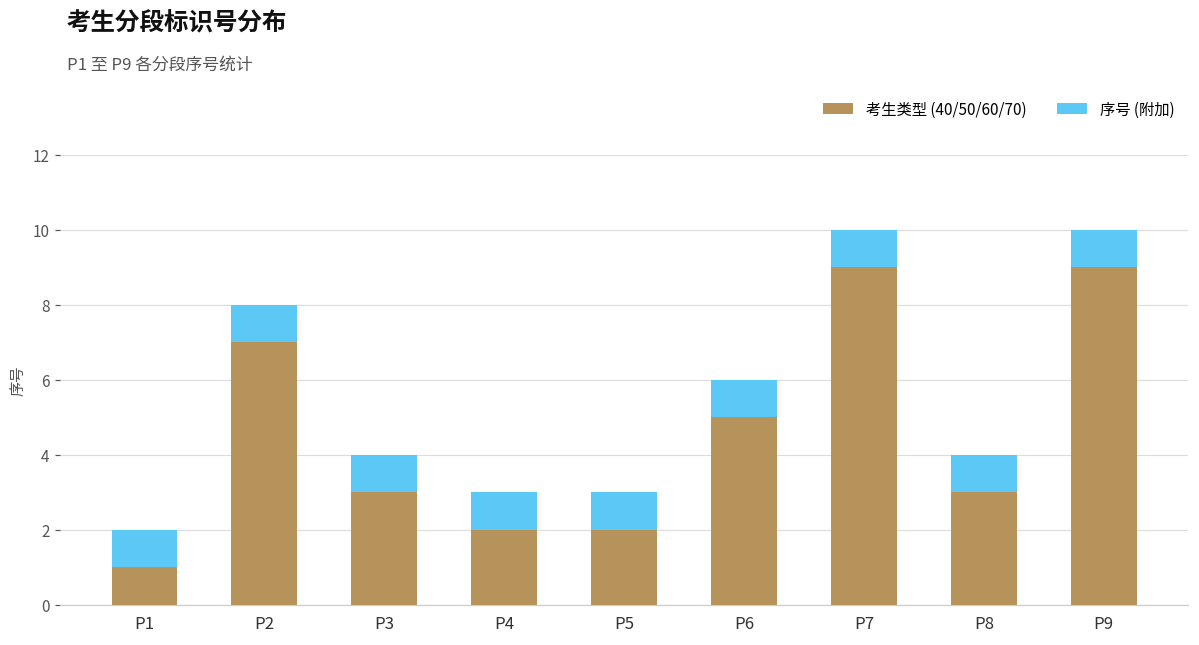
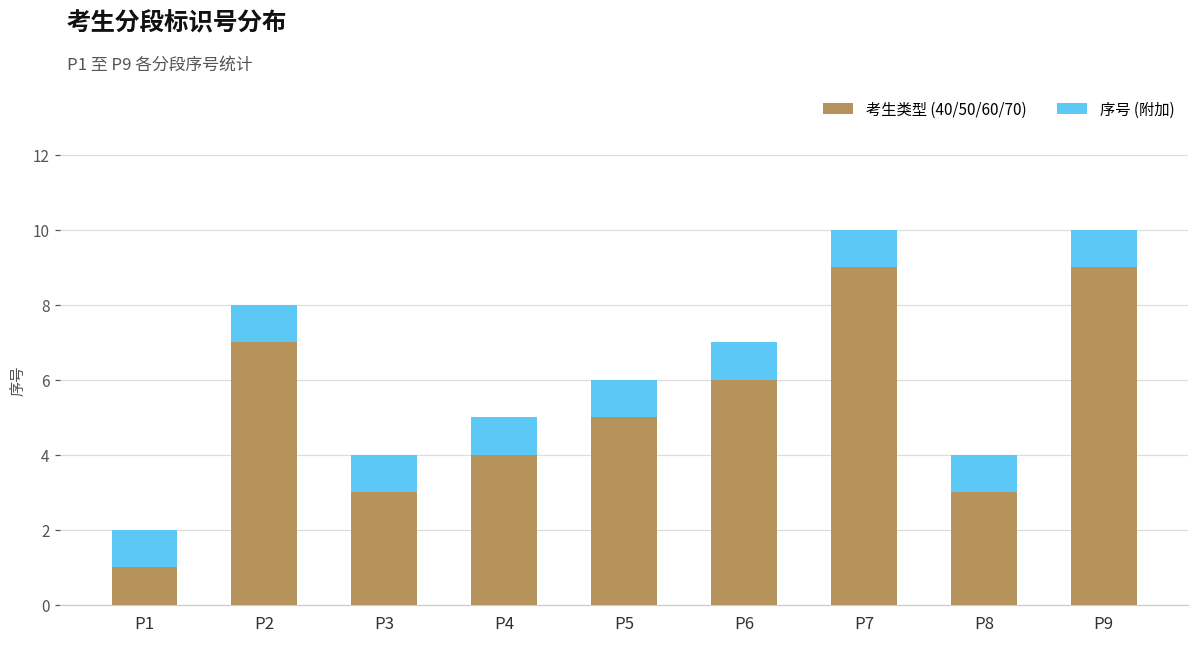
考生类型 (40/50/60/70), P4: 2 -> 4
考生类型 (40/50/60/70), P5: 2 -> 5
考生类型 (40/50/60/70), P6: 5 -> 6
